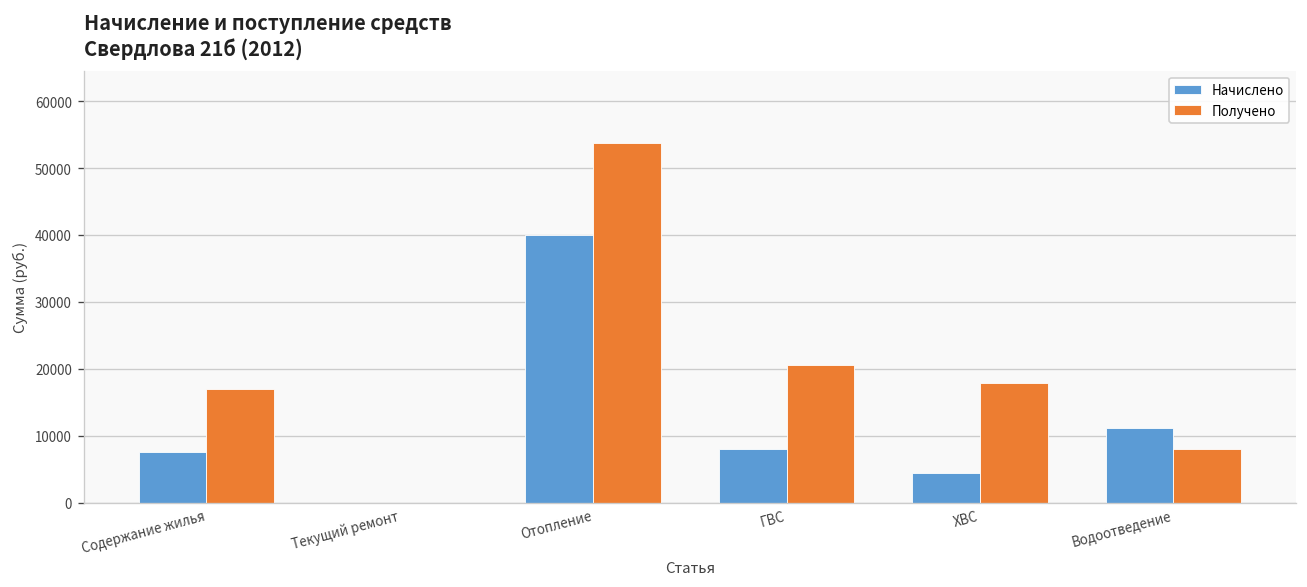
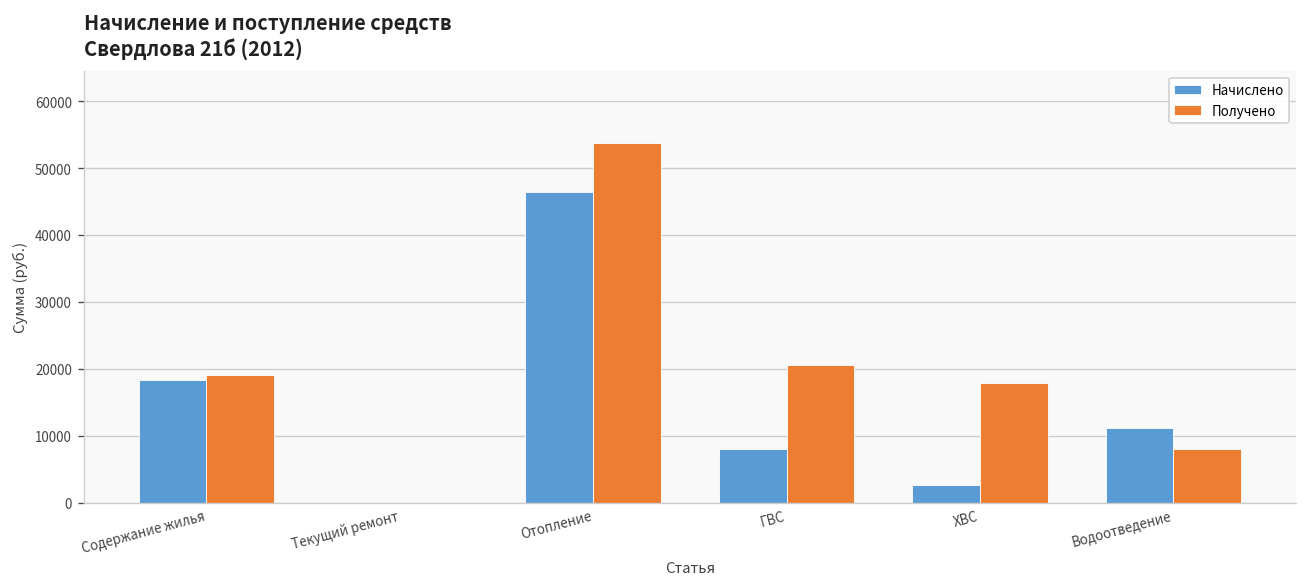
Начислено, Содержание жилья: 8000 -> 18000
Получено, Содержание жилья: 17000 -> 19000
Начислено, Отопление: 40000 -> 46000
Начислено, ХВС: 4000 -> 3000
